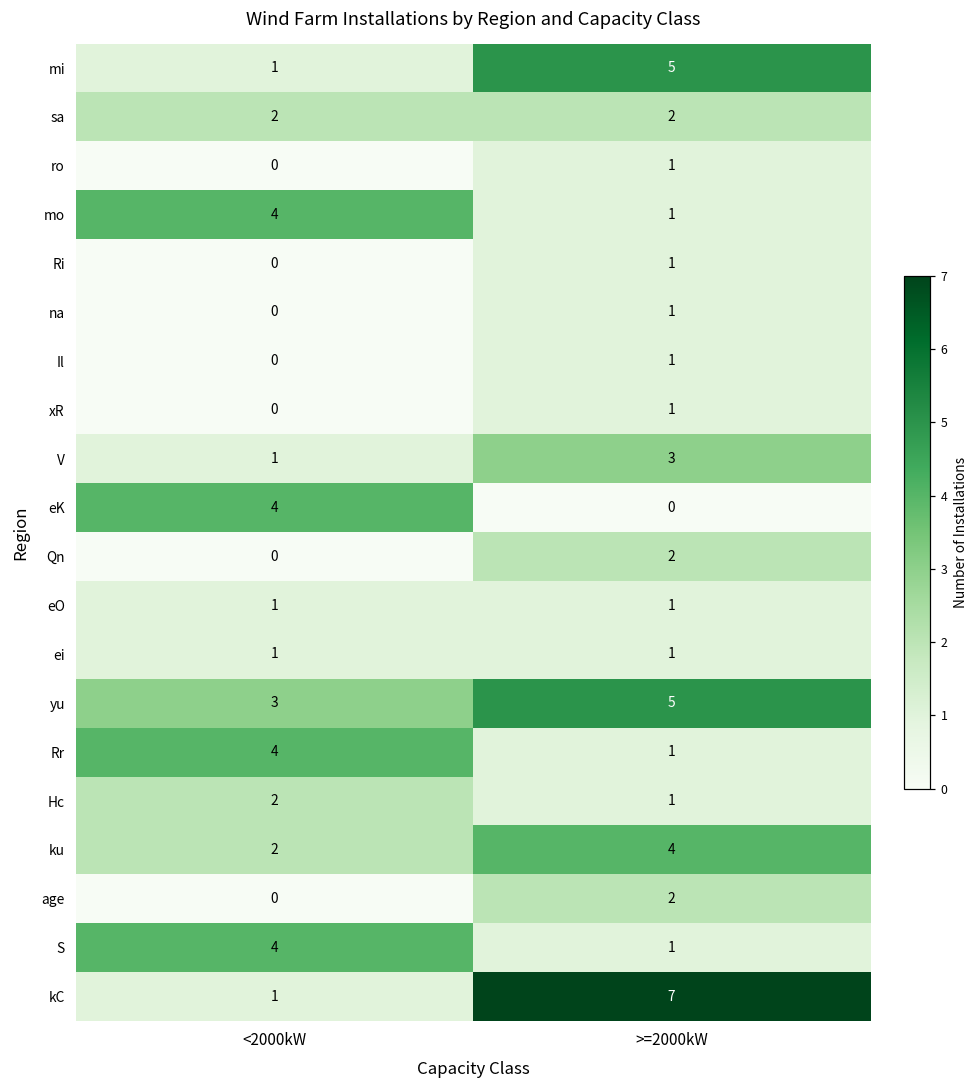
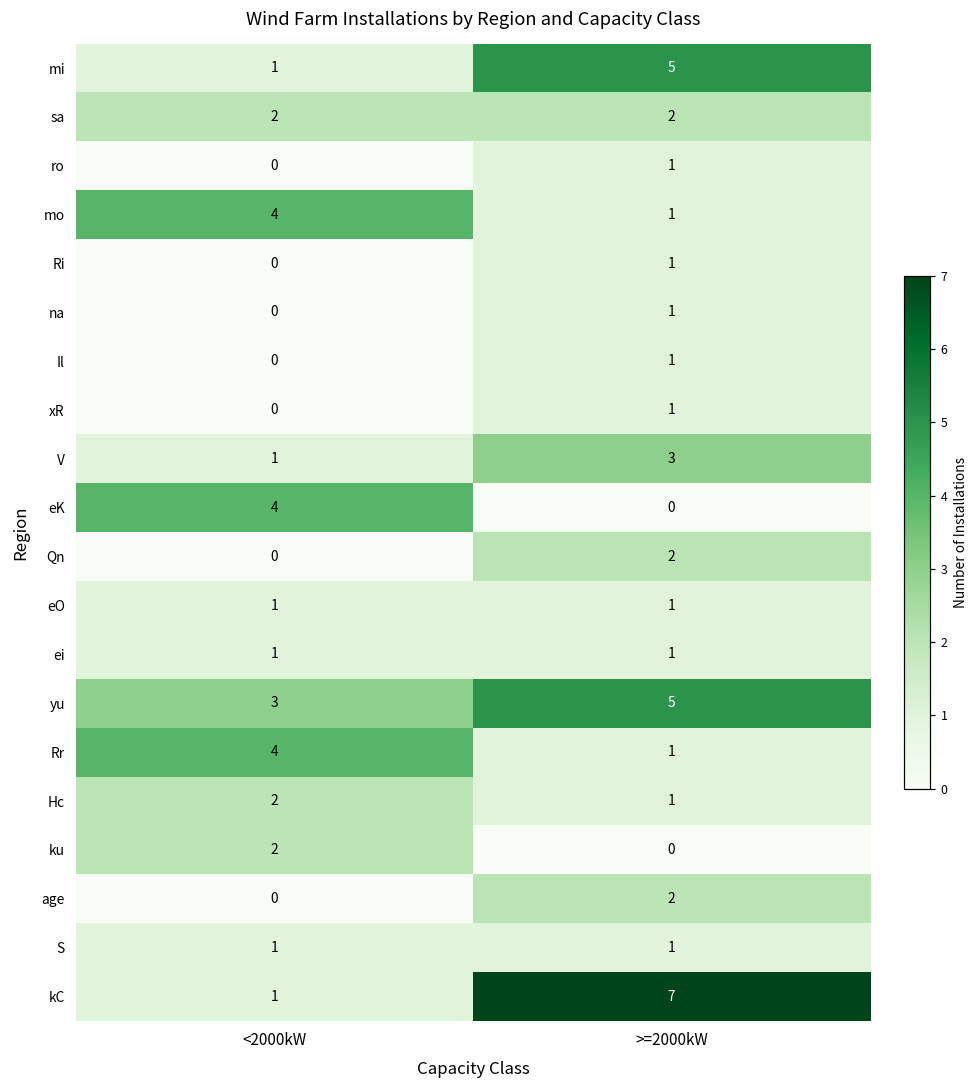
ku, >=2000kW: 4 -> 0
S, <2000kW: 4 -> 1
